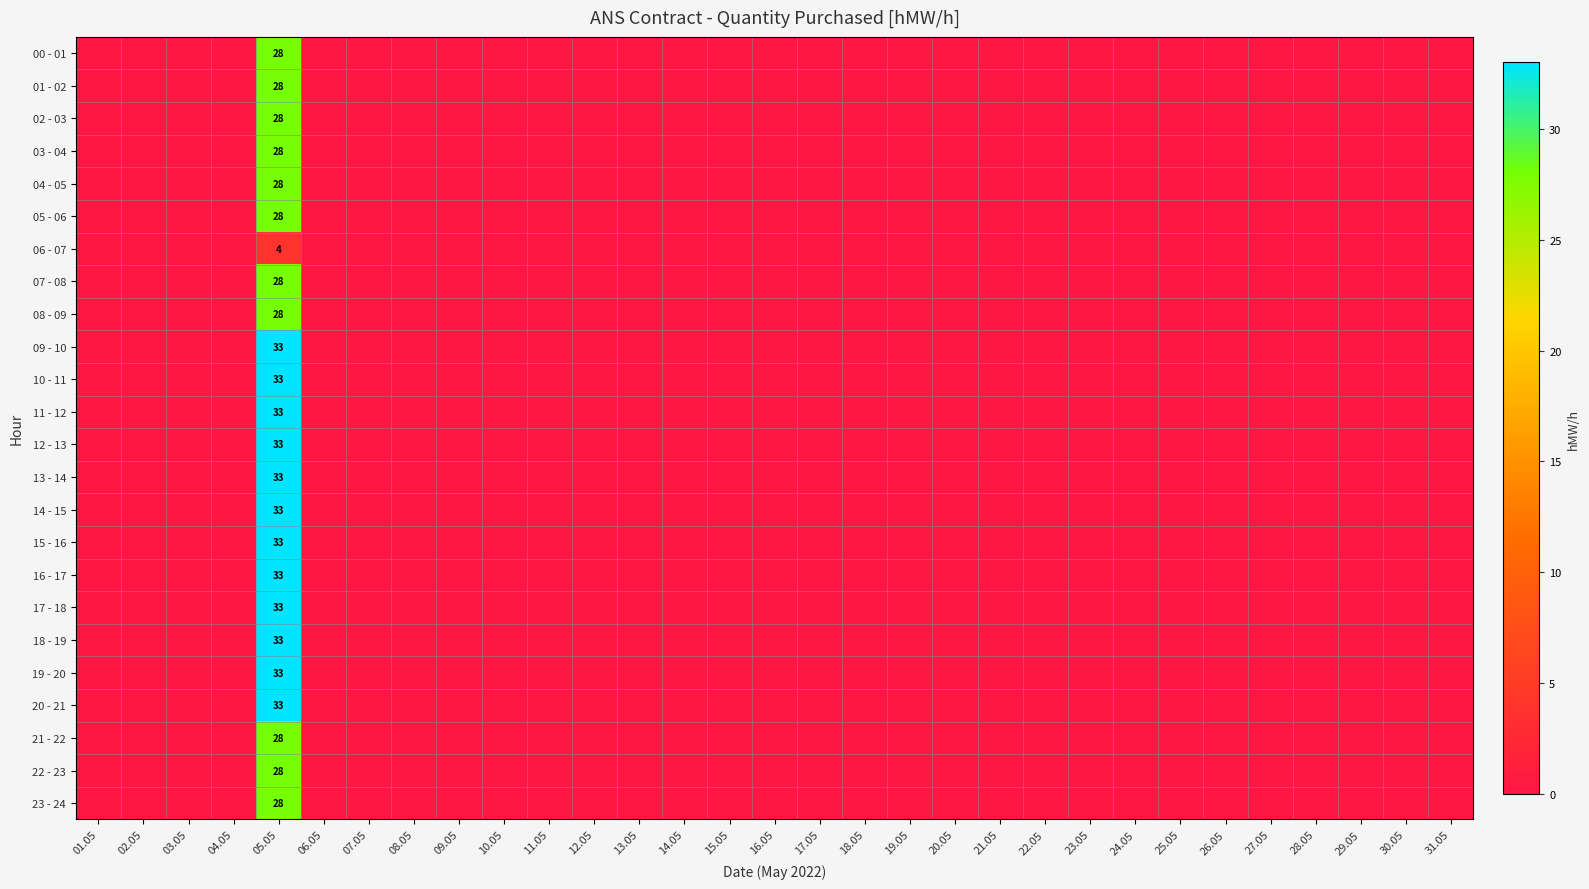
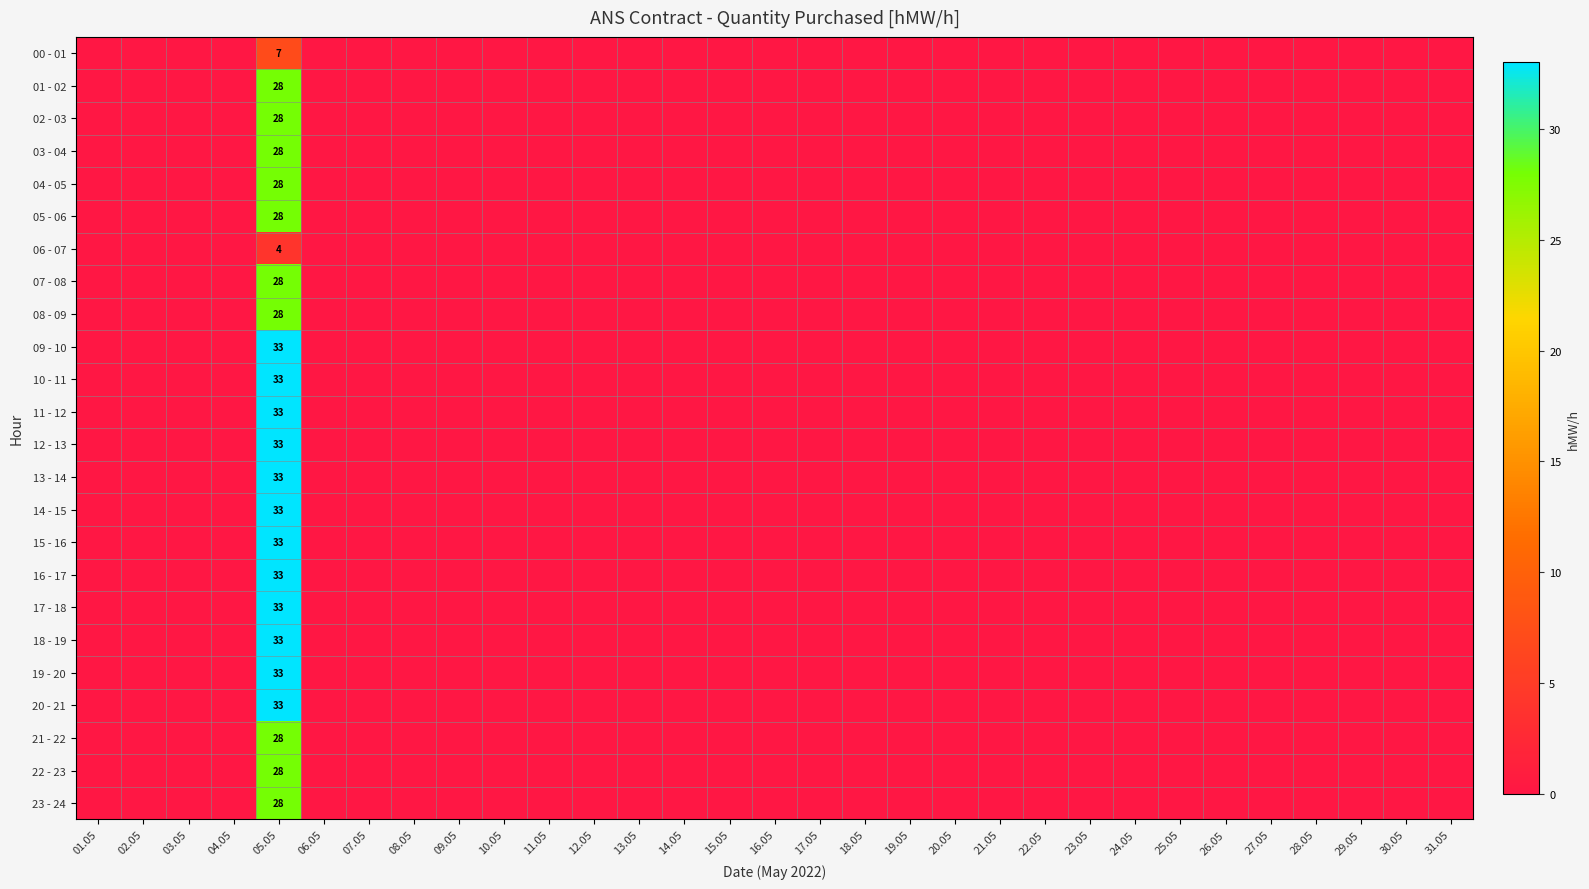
00 - 01, 05.05: 28 -> 7
